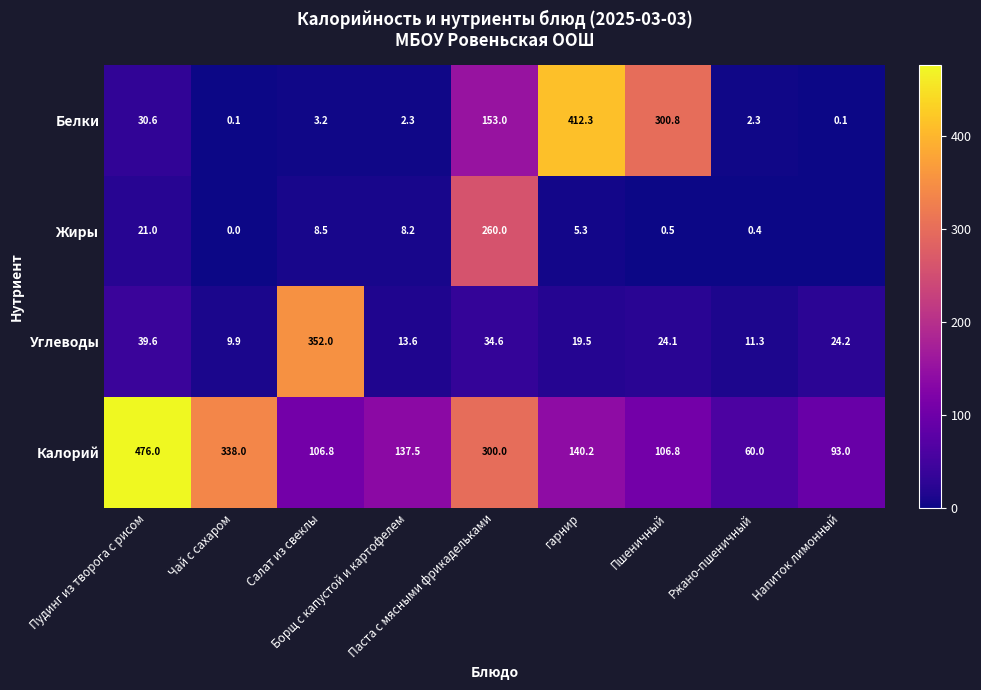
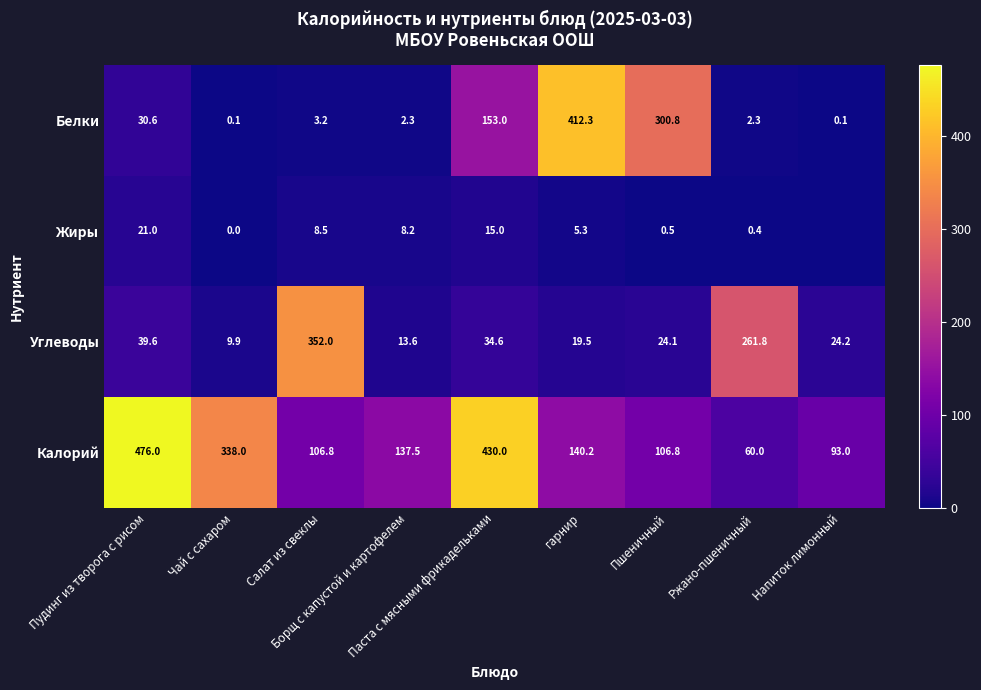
Жиры, Паста с мясными фрикадельками: 260.0 -> 15.0
Углеводы, Ржано-пшеничный: 11.3 -> 261.8
Калорий, Паста с мясными фрикадельками: 300.0 -> 430.0
